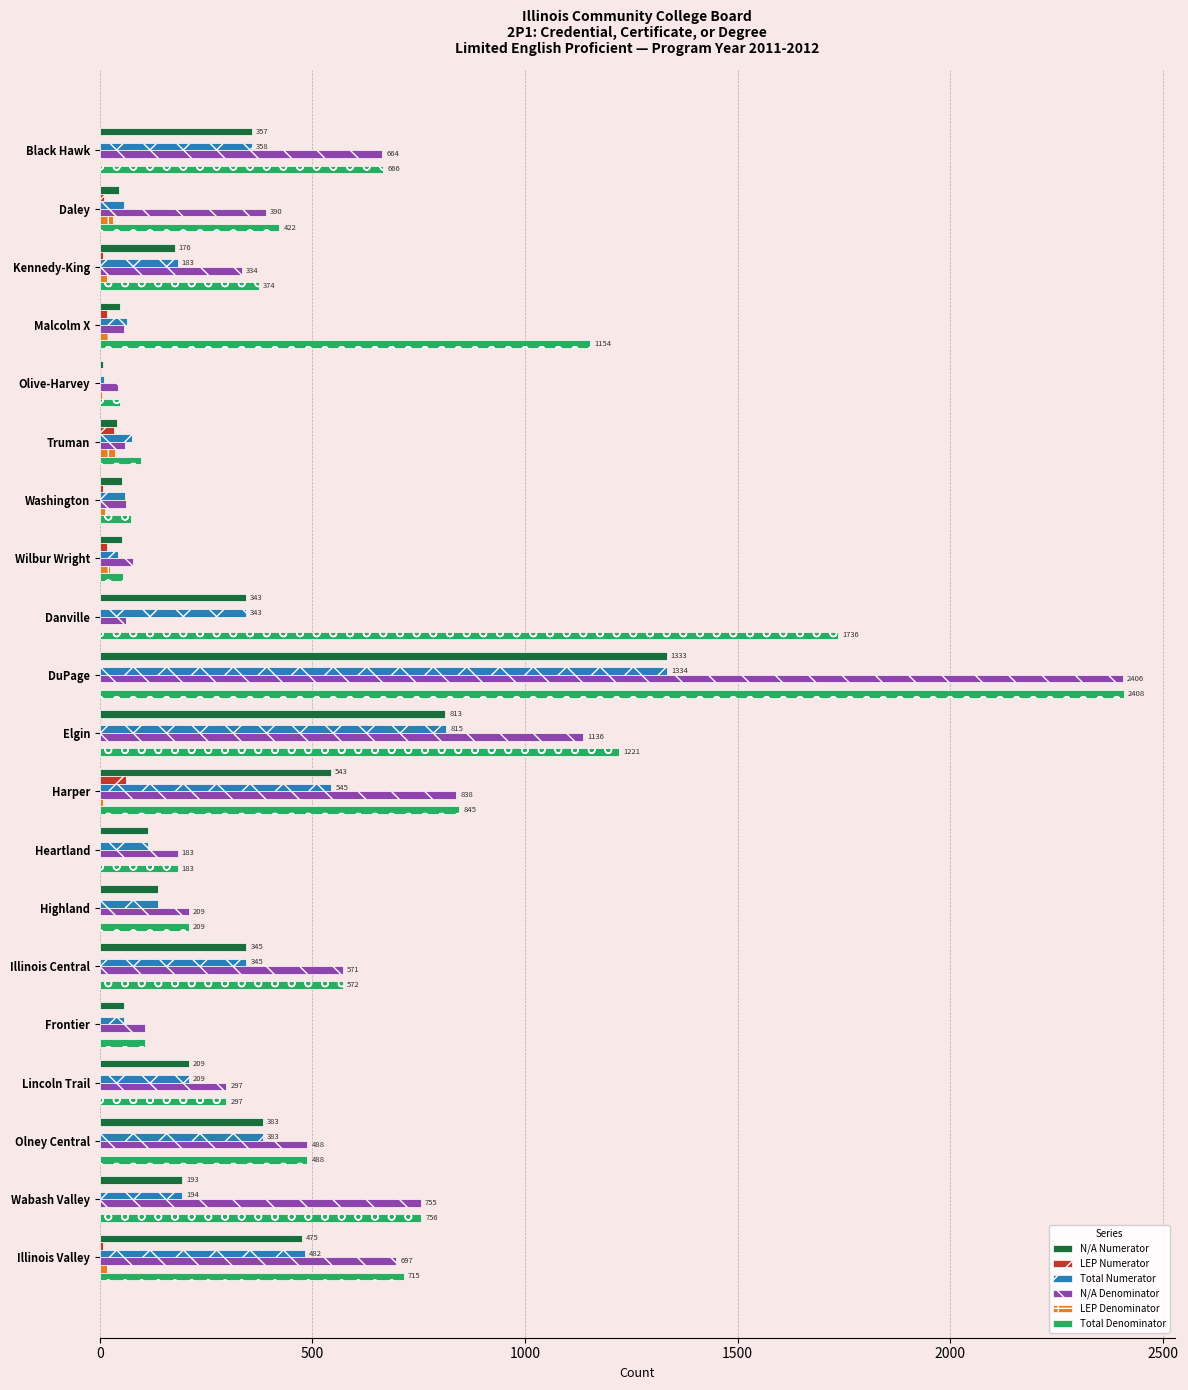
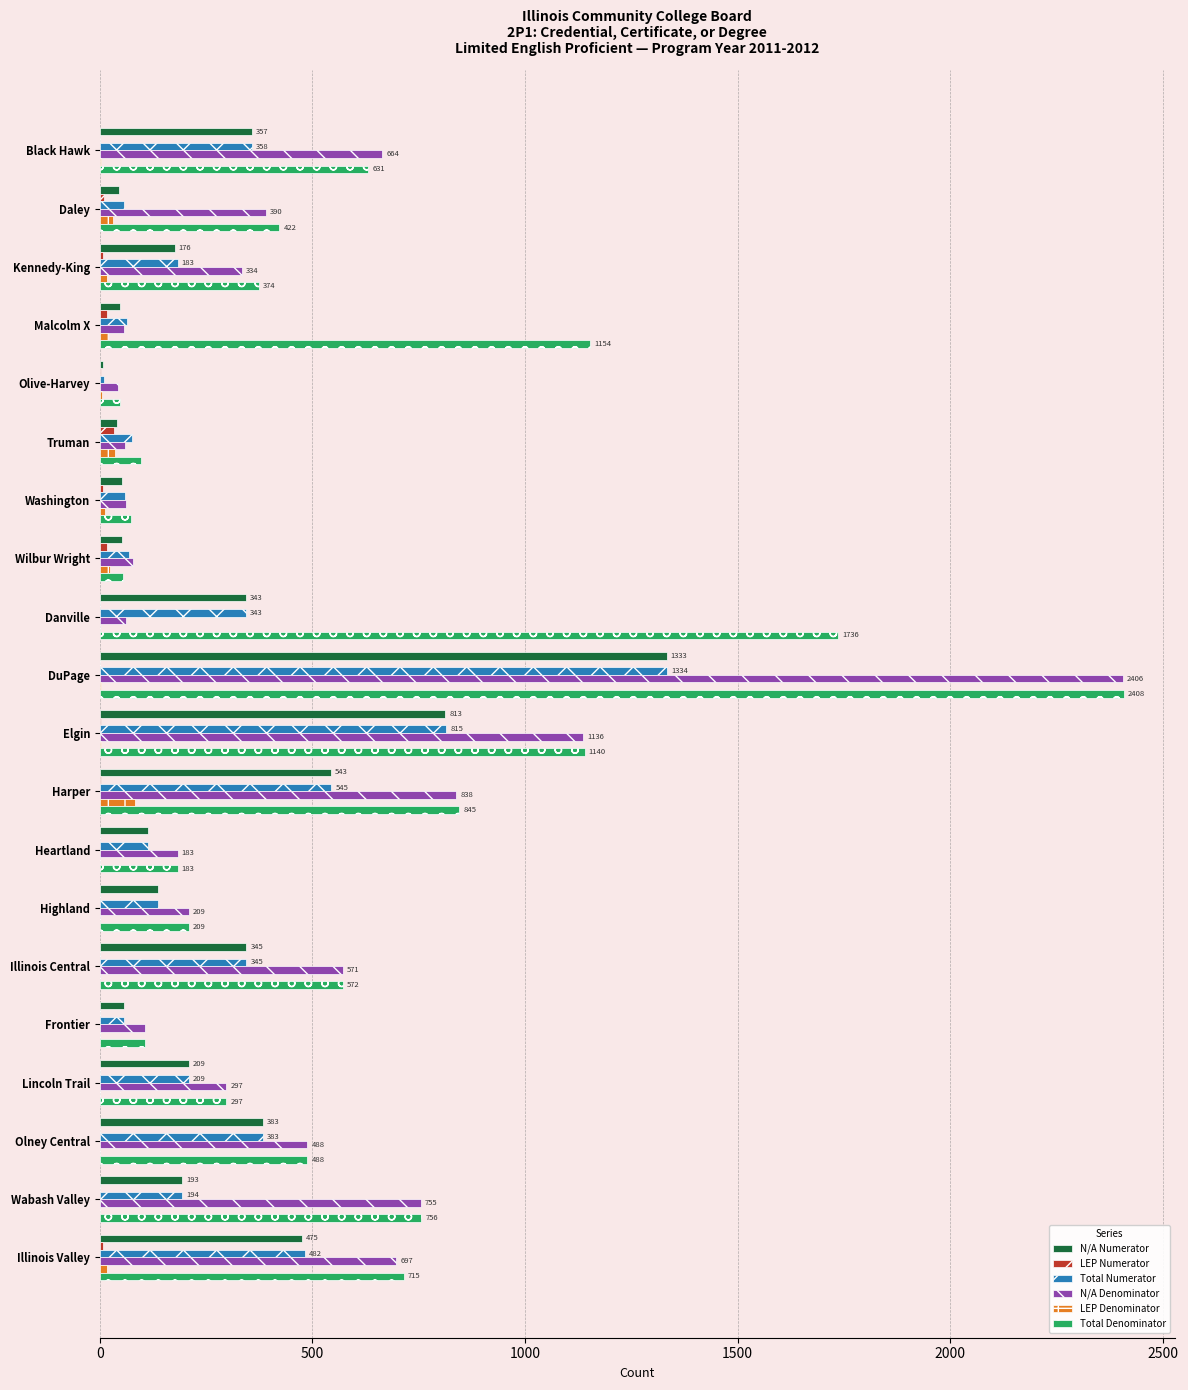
Total Denominator, Black Hawk: 666 -> 631
Total Numerator, Wilbur Wright: 40 -> 70
Total Denominator, Elgin: 1221 -> 1140
LEP Numerator, Harper: 60 -> 0
LEP Denominator, Harper: 10 -> 80
